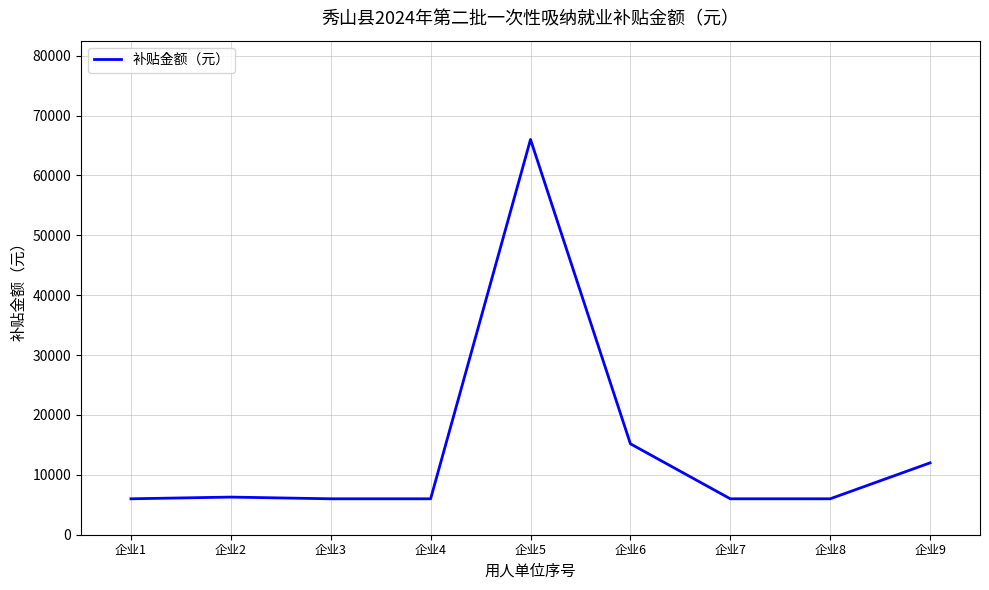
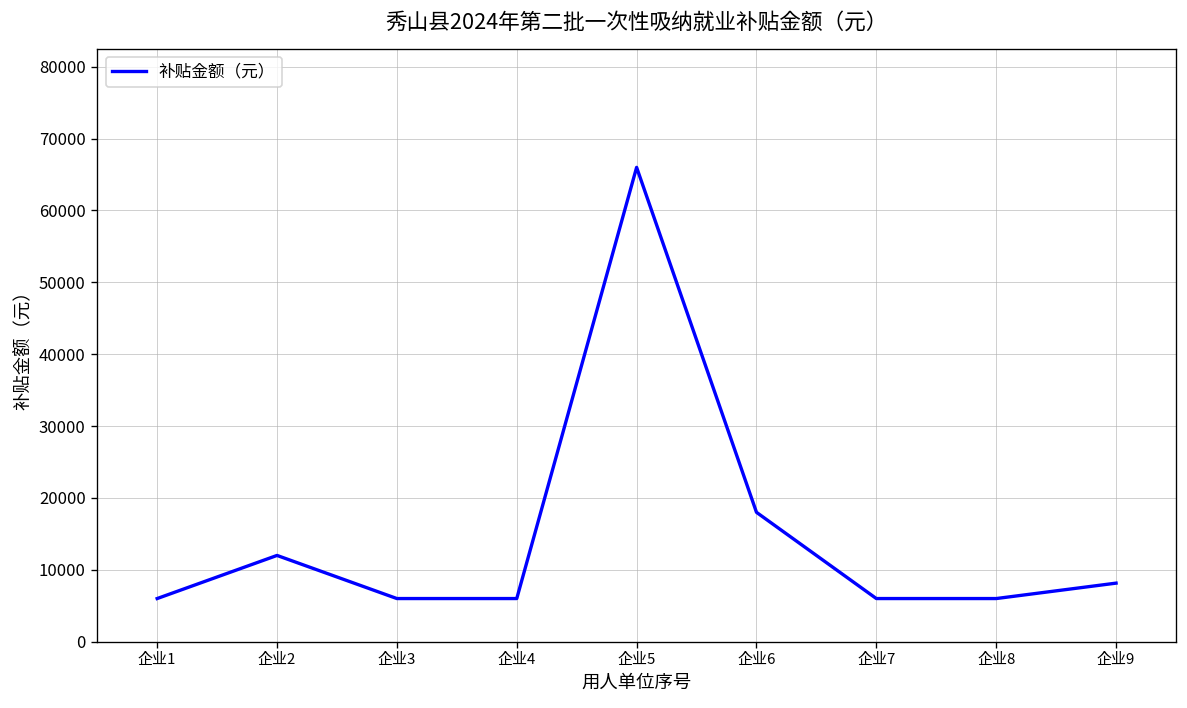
企业2: 6000 -> 12000
企业6: 15000 -> 18000
企业9: 12000 -> 8000
